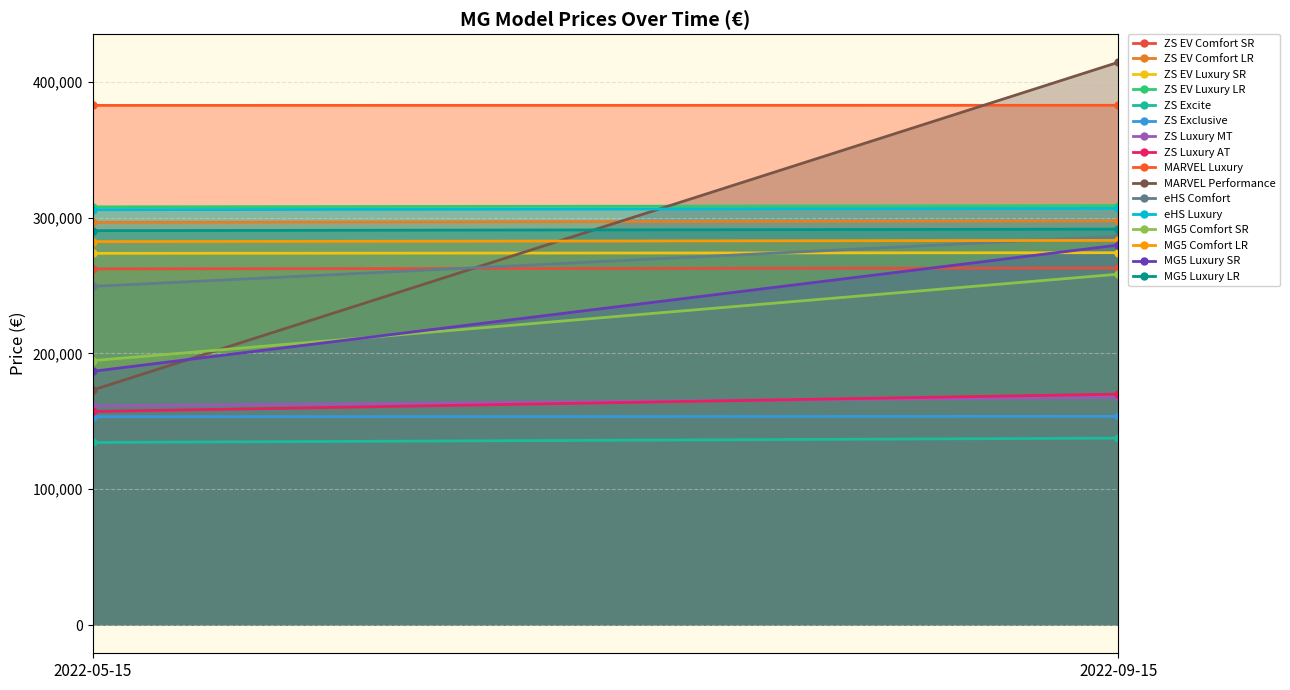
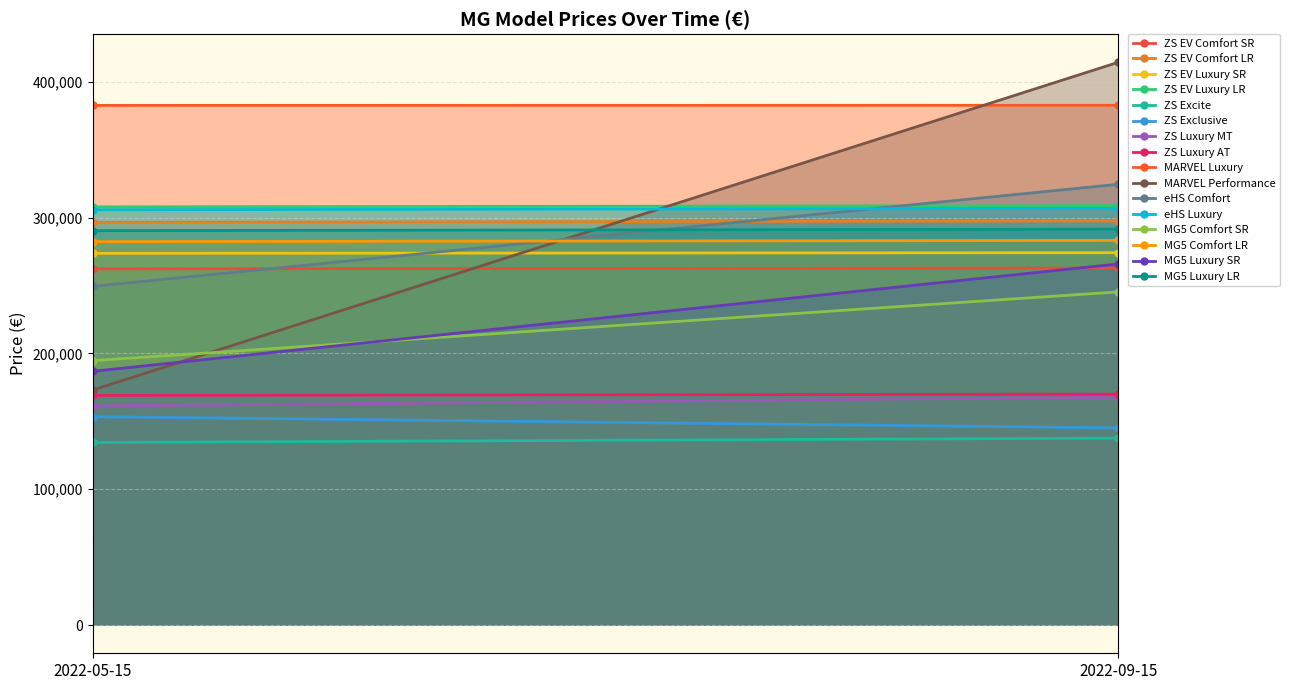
ZS Luxury AT, 2022-05-15: 157,000 -> 169,000
ZS Exclusive, 2022-09-15: 154,000 -> 145,000
eHS Comfort, 2022-09-15: 286,000 -> 325,000
MG5 Comfort SR, 2022-09-15: 258,000 -> 245,000
MG5 Luxury SR, 2022-09-15: 280,000 -> 266,000
